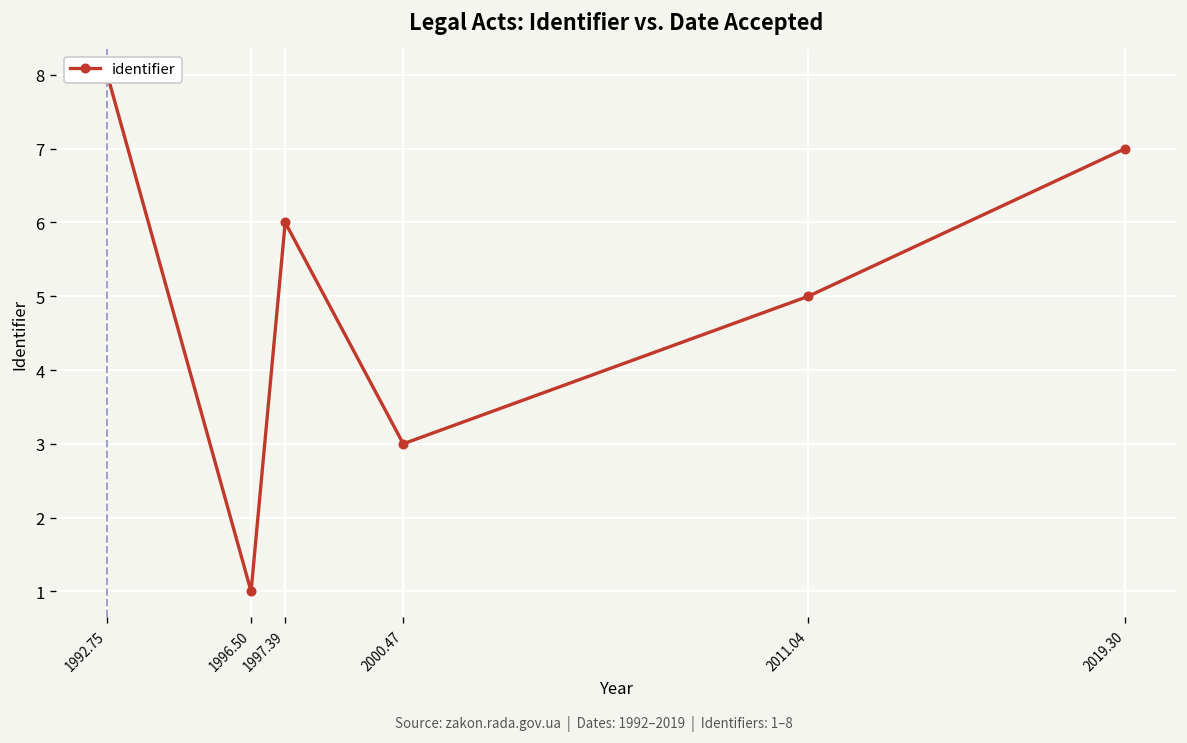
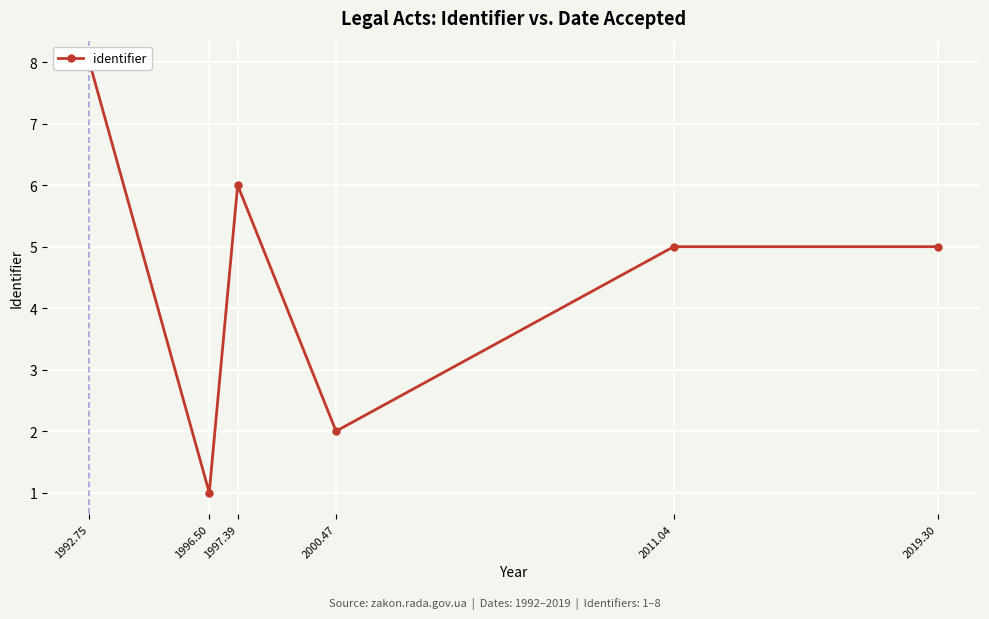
identifier, 2000.47: 3 -> 2
identifier, 2019.30: 7 -> 5
